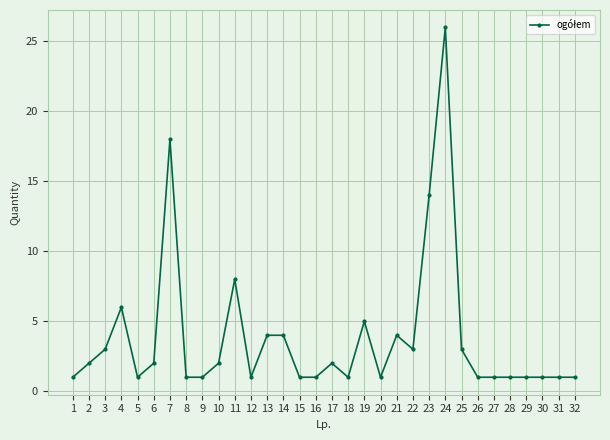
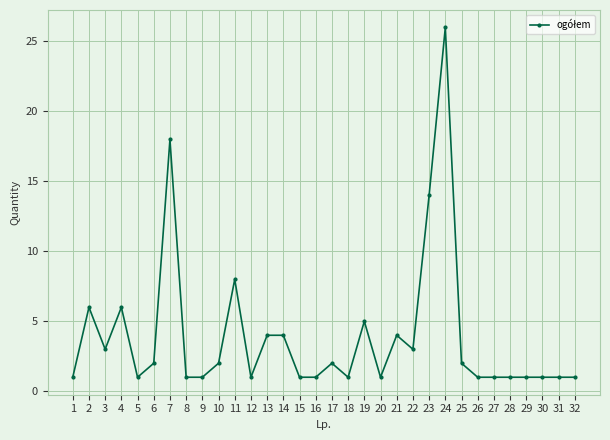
2: 2 -> 6
25: 3 -> 2
